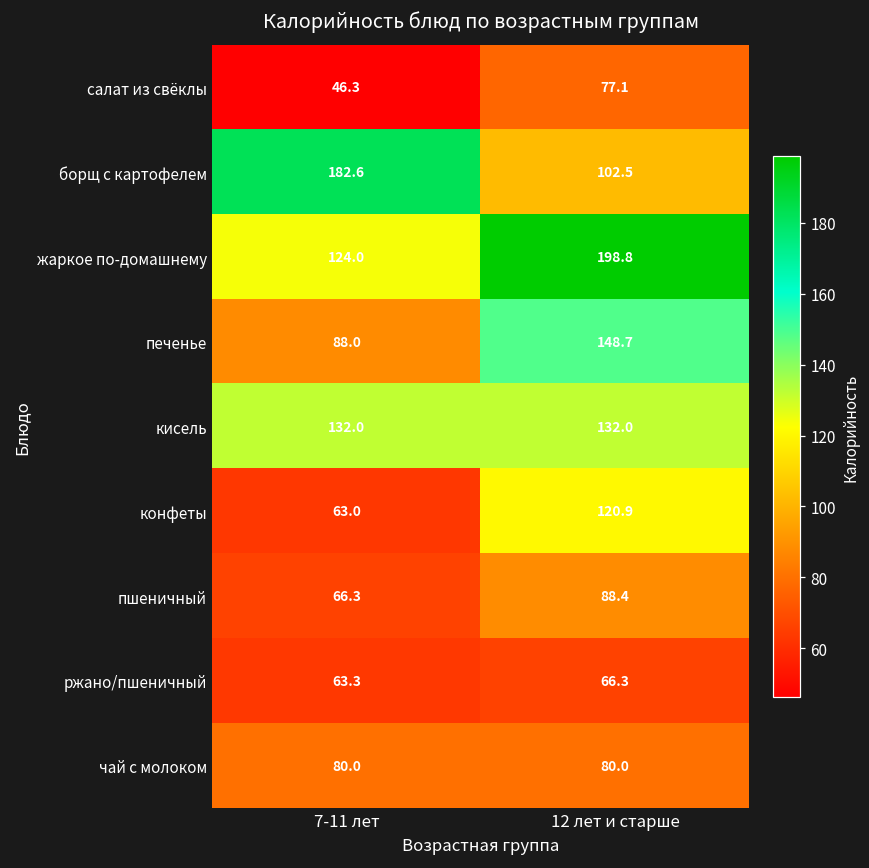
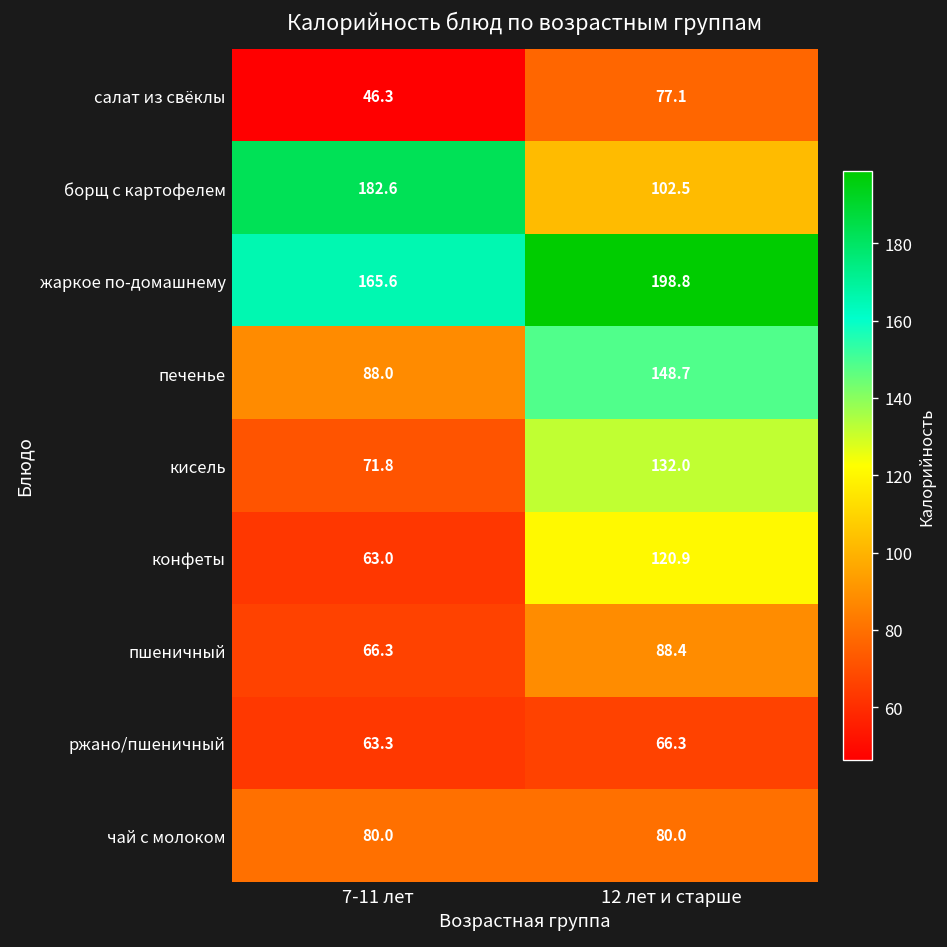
жаркое по-домашнему, 7-11 лет: 124.0 -> 165.6
кисель, 7-11 лет: 132.0 -> 71.8
